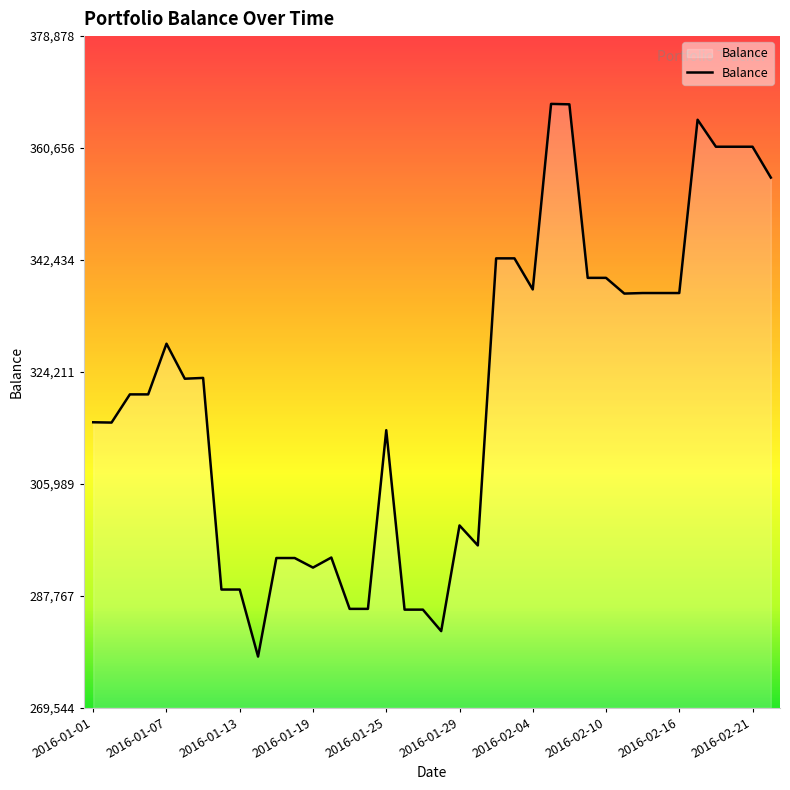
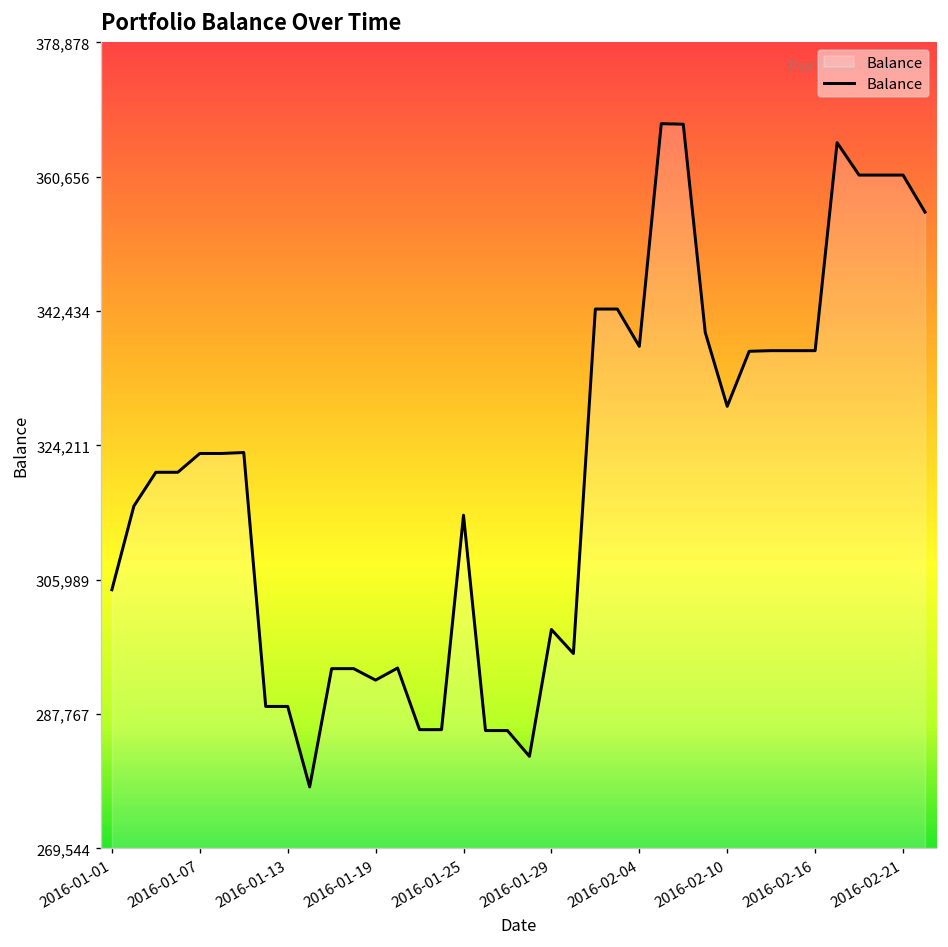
2016-01-01: 316,000 -> 305,000
2016-01-07: 329,000 -> 323,000
2016-02-10: 340,000 -> 330,000
